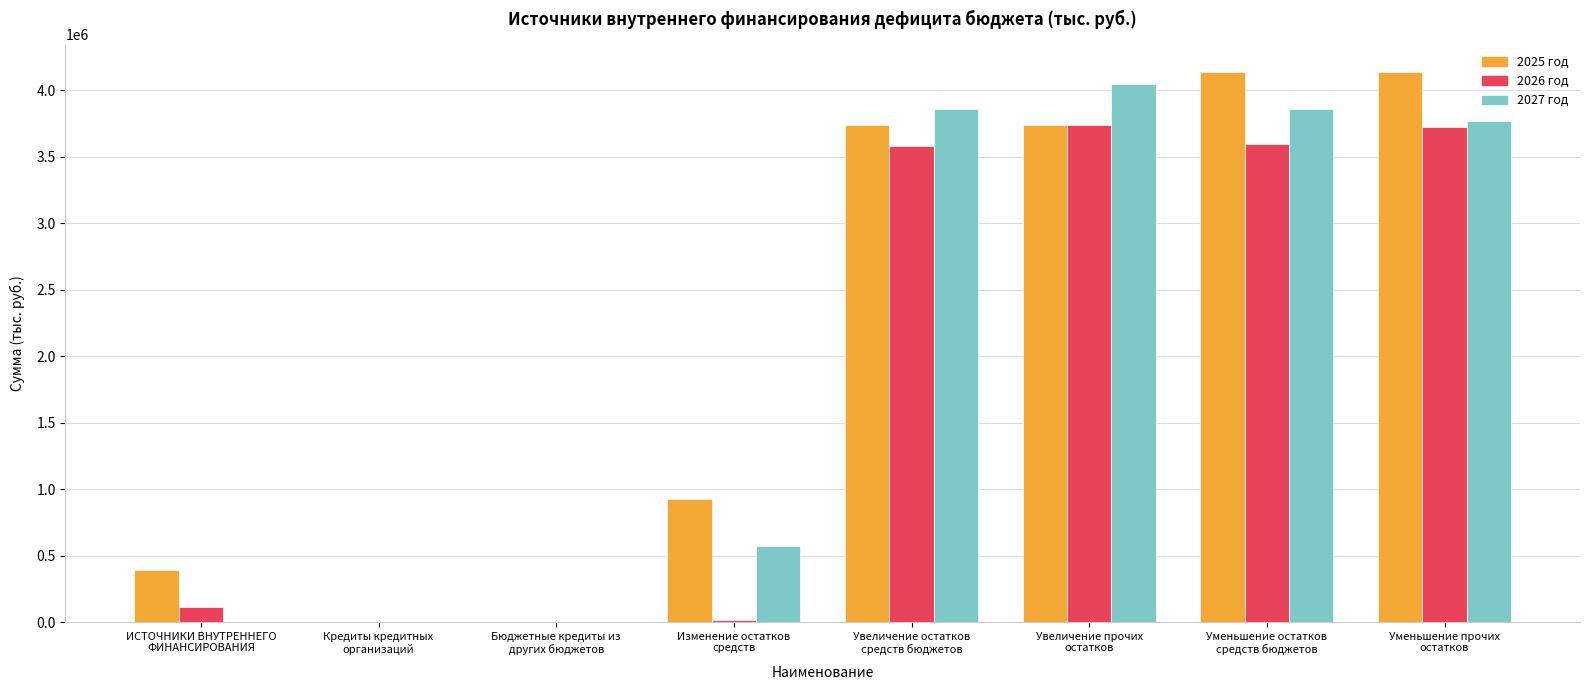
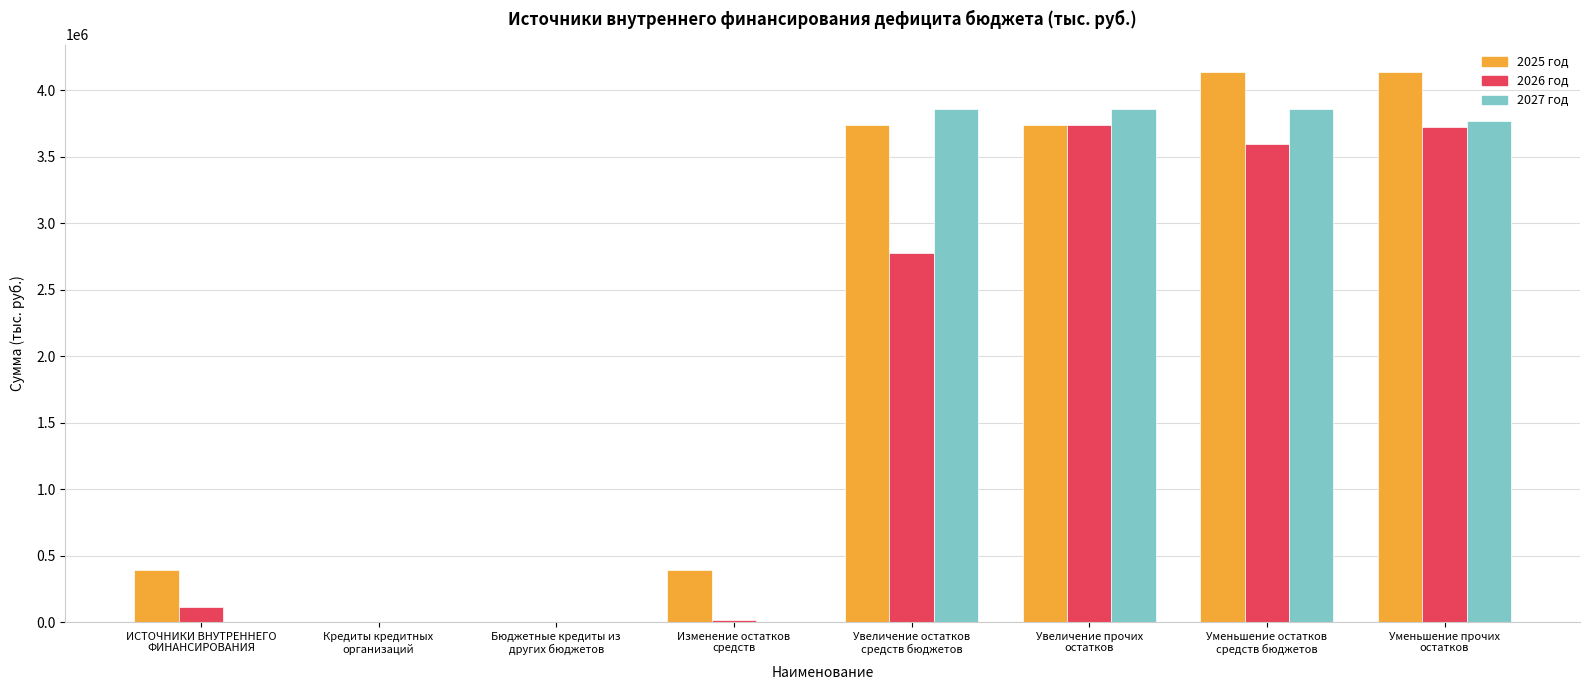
2025 год, Изменение остатков средств: 930000 -> 390000
2027 год, Изменение остатков средств: 570000 -> 0
2026 год, Увеличение остатков средств бюджетов: 3580000 -> 2770000
2027 год, Увеличение прочих остатков: 4050000 -> 3860000
